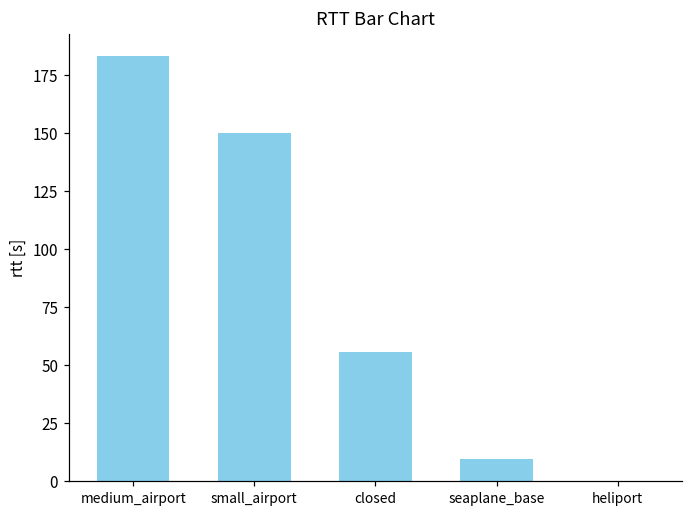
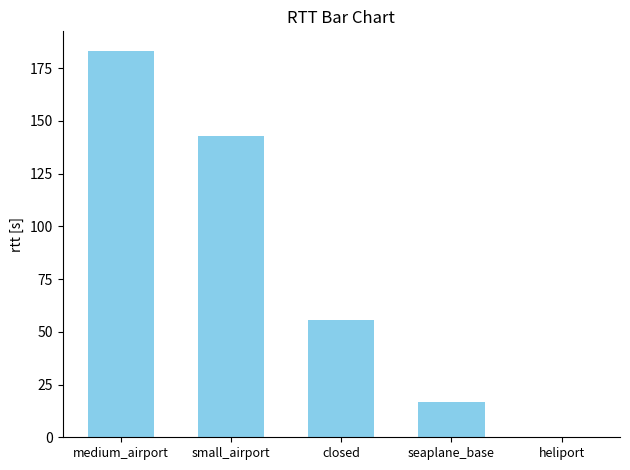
small_airport: 150 -> 143
seaplane_base: 10 -> 17
